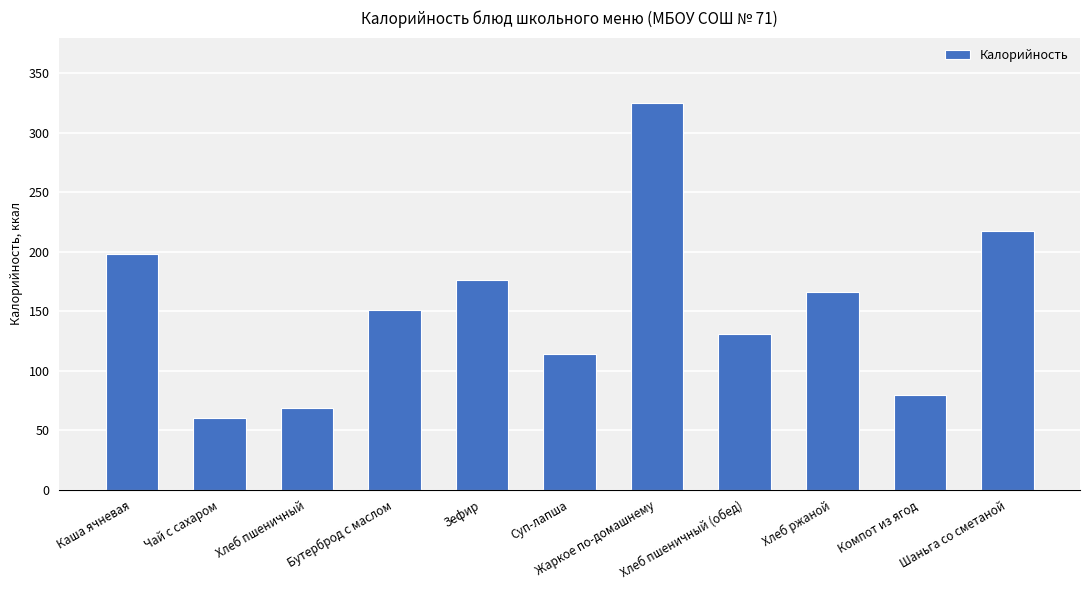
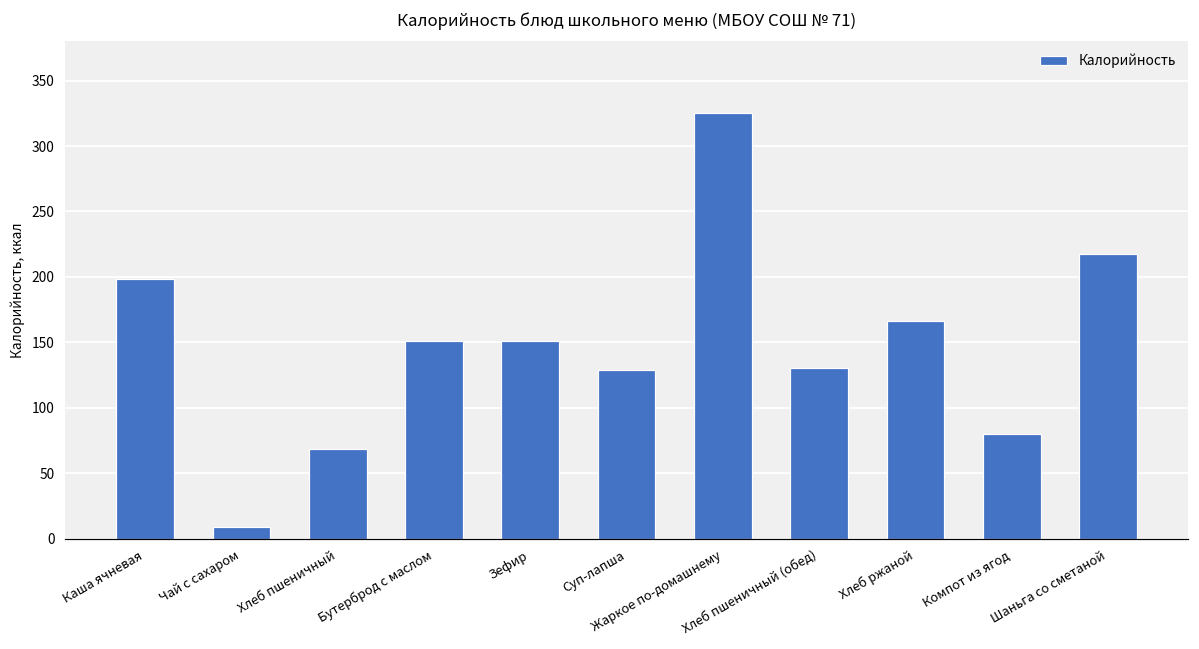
Чай с сахаром: 60 -> 9
Зефир: 176 -> 151
Суп-лапша: 114 -> 129
